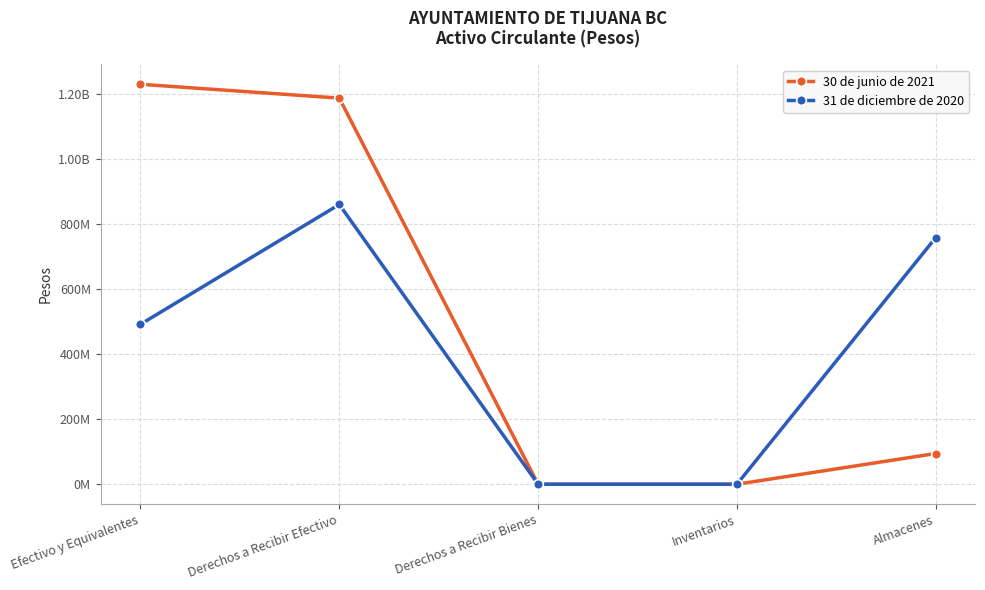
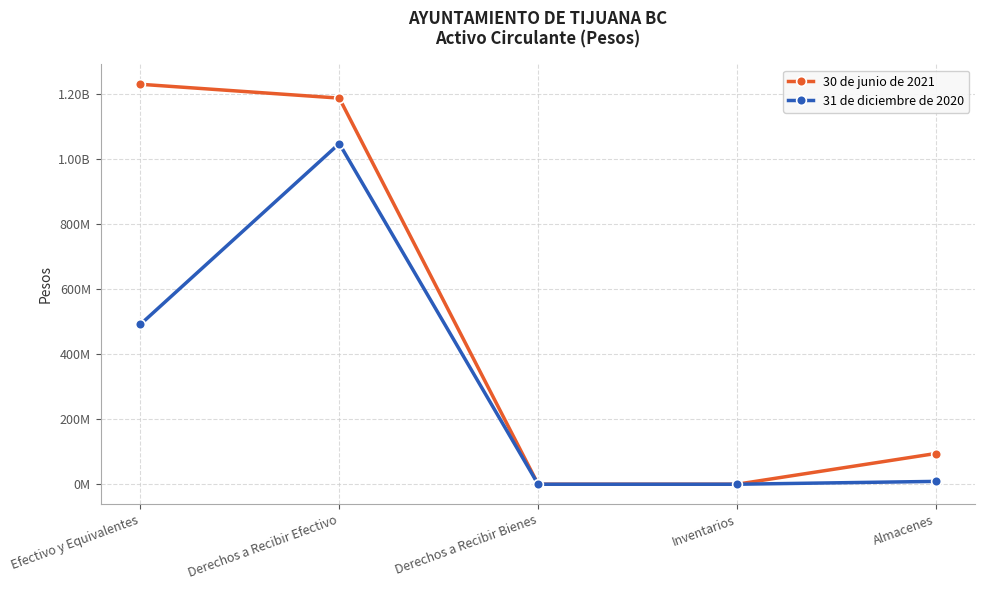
31 de diciembre de 2020, Derechos a Recibir Efectivo: 860000000 -> 1050000000
31 de diciembre de 2020, Almacenes: 760000000 -> 10000000
